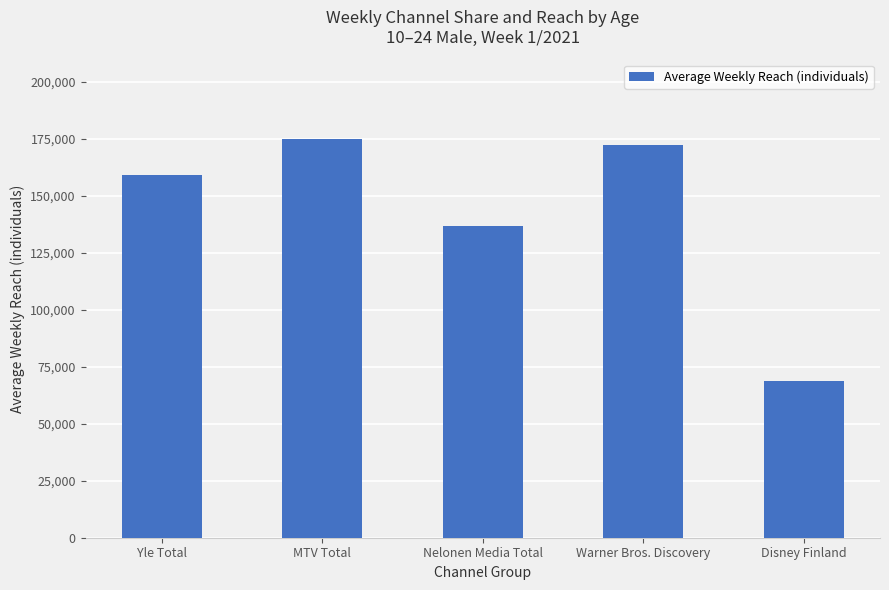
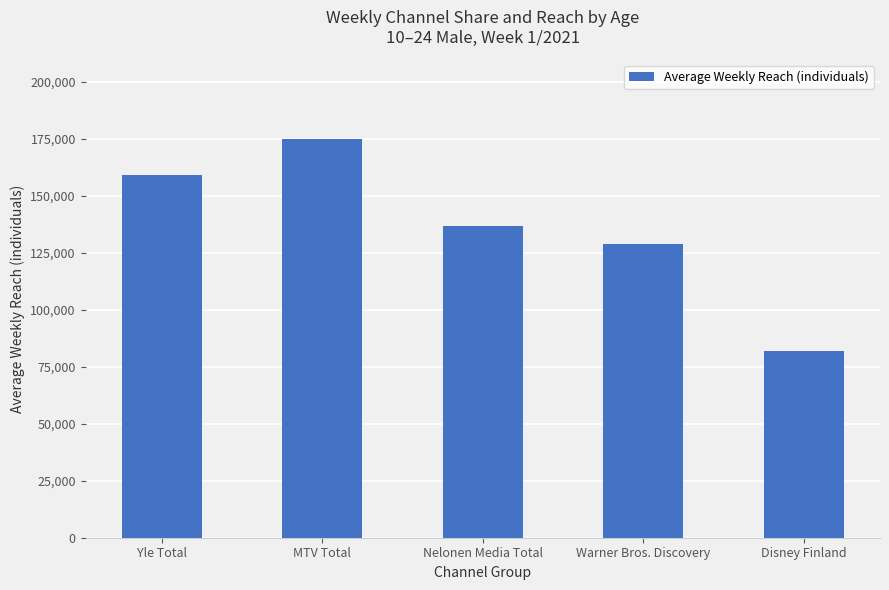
Warner Bros. Discovery: 172,000 -> 129,000
Disney Finland: 69,000 -> 82,000
